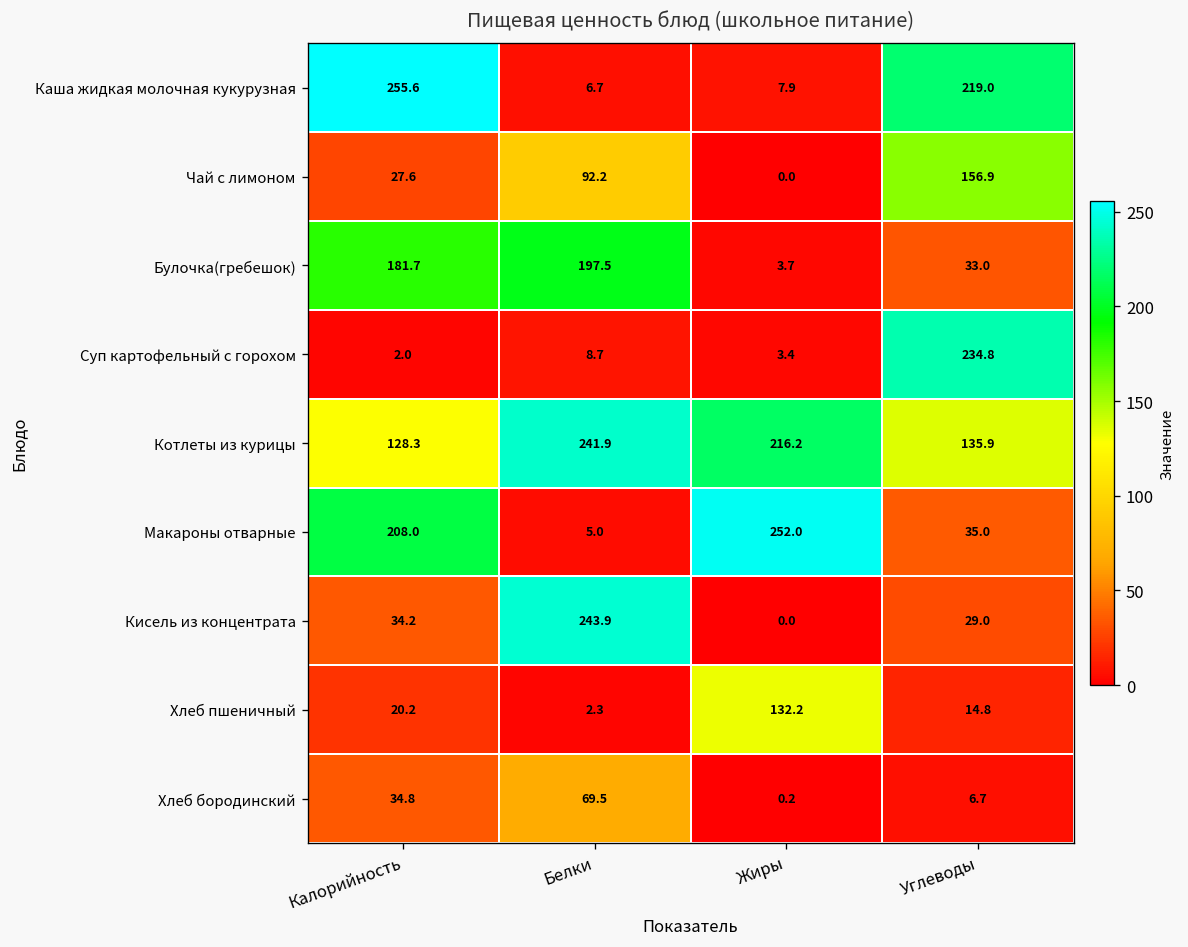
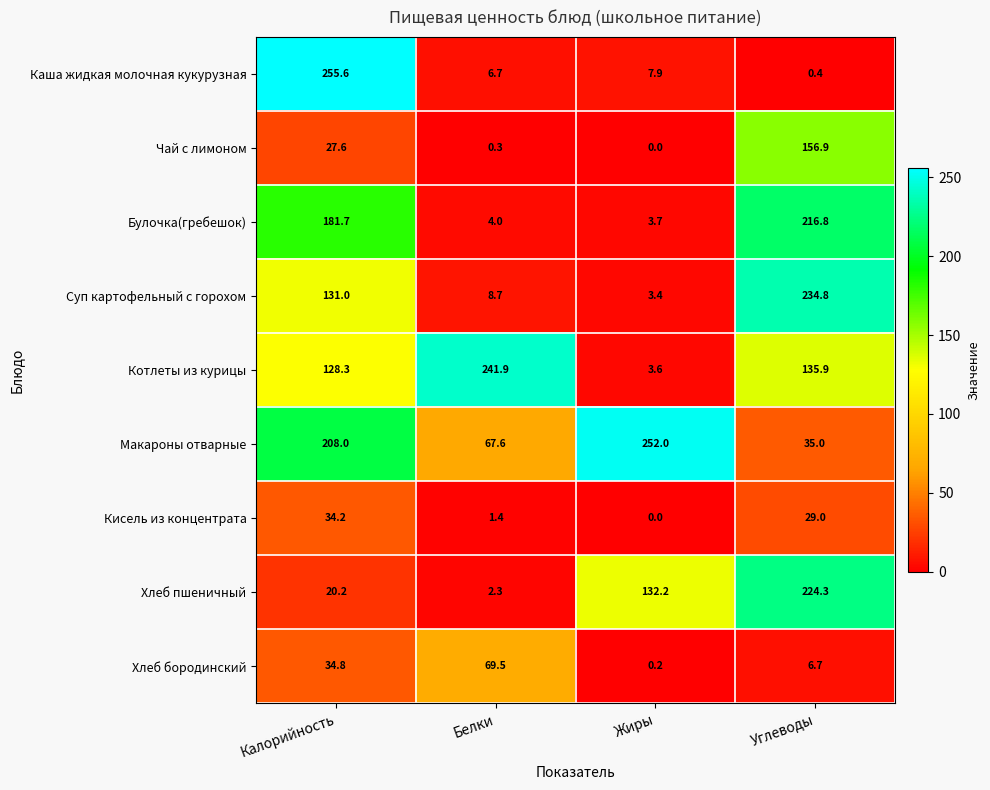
Каша жидкая молочная кукурузная, Углеводы: 219.0 -> 0.4
Чай с лимоном, Белки: 92.2 -> 0.3
Булочка(гребешок), Белки: 197.5 -> 4.0
Булочка(гребешок), Углеводы: 33.0 -> 216.8
Суп картофельный с горохом, Калорийность: 2.0 -> 131.0
Котлеты из курицы, Жиры: 216.2 -> 3.6
Макароны отварные, Белки: 5.0 -> 67.6
Кисель из концентрата, Белки: 243.9 -> 1.4
Хлеб пшеничный, Углеводы: 14.8 -> 224.3
